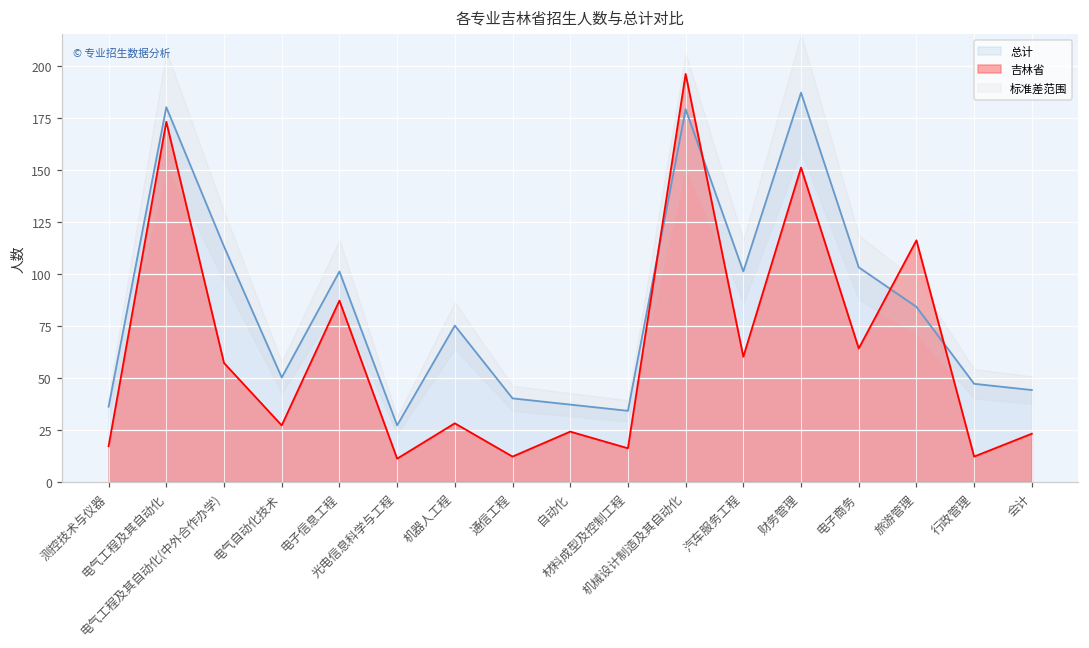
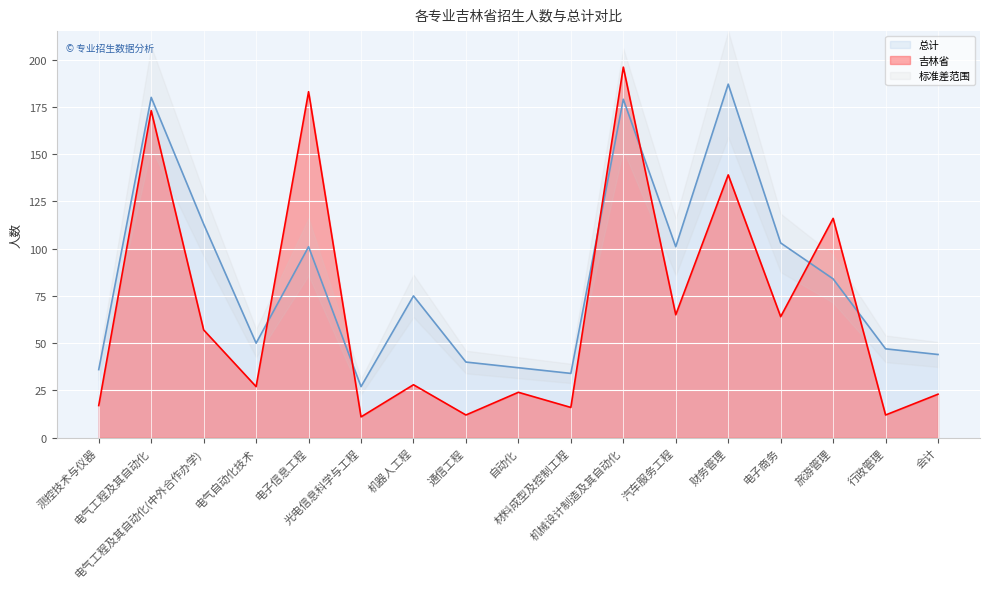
吉林省, 电子信息工程: 87 -> 183
吉林省, 汽车服务工程: 60 -> 65
吉林省, 财务管理: 151 -> 139
